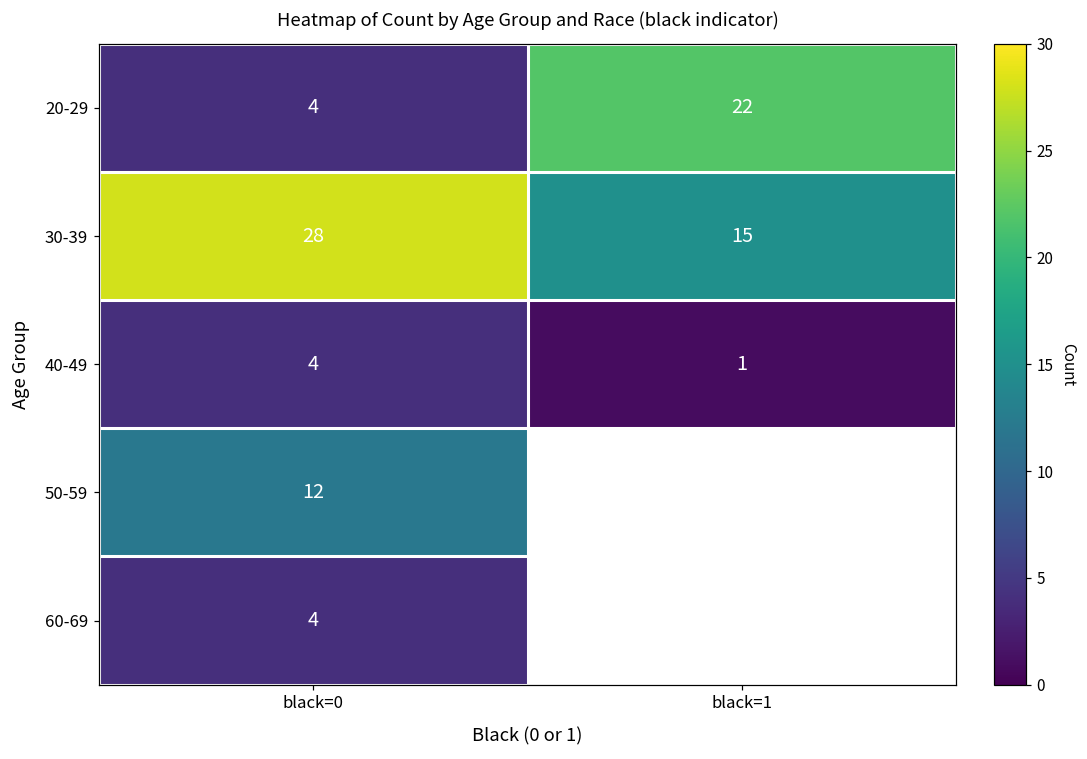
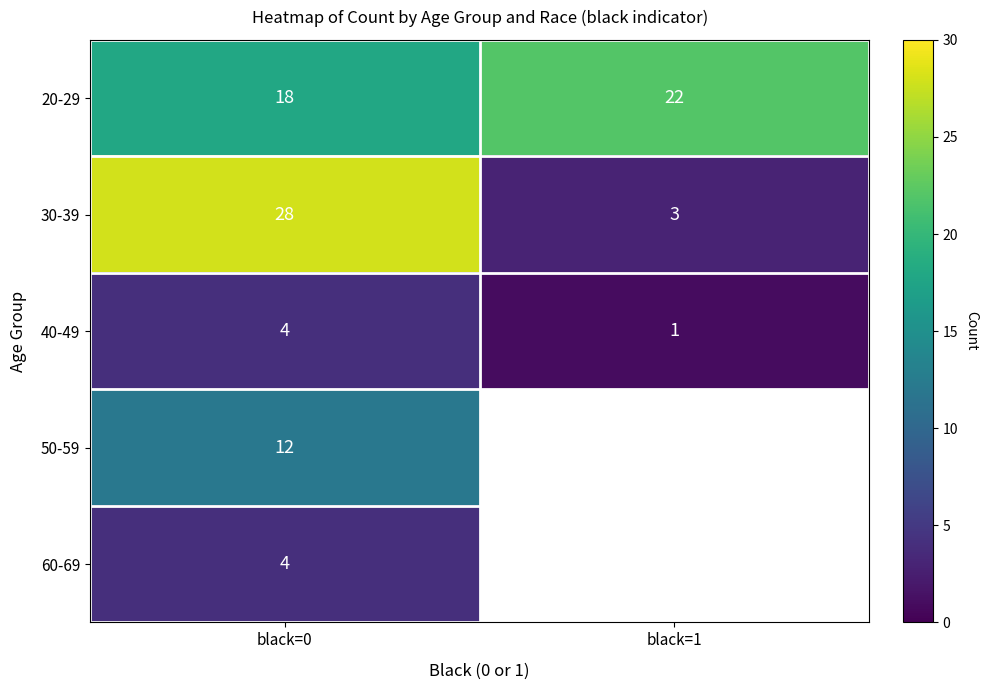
20-29, black=0: 4 -> 18
30-39, black=1: 15 -> 3
